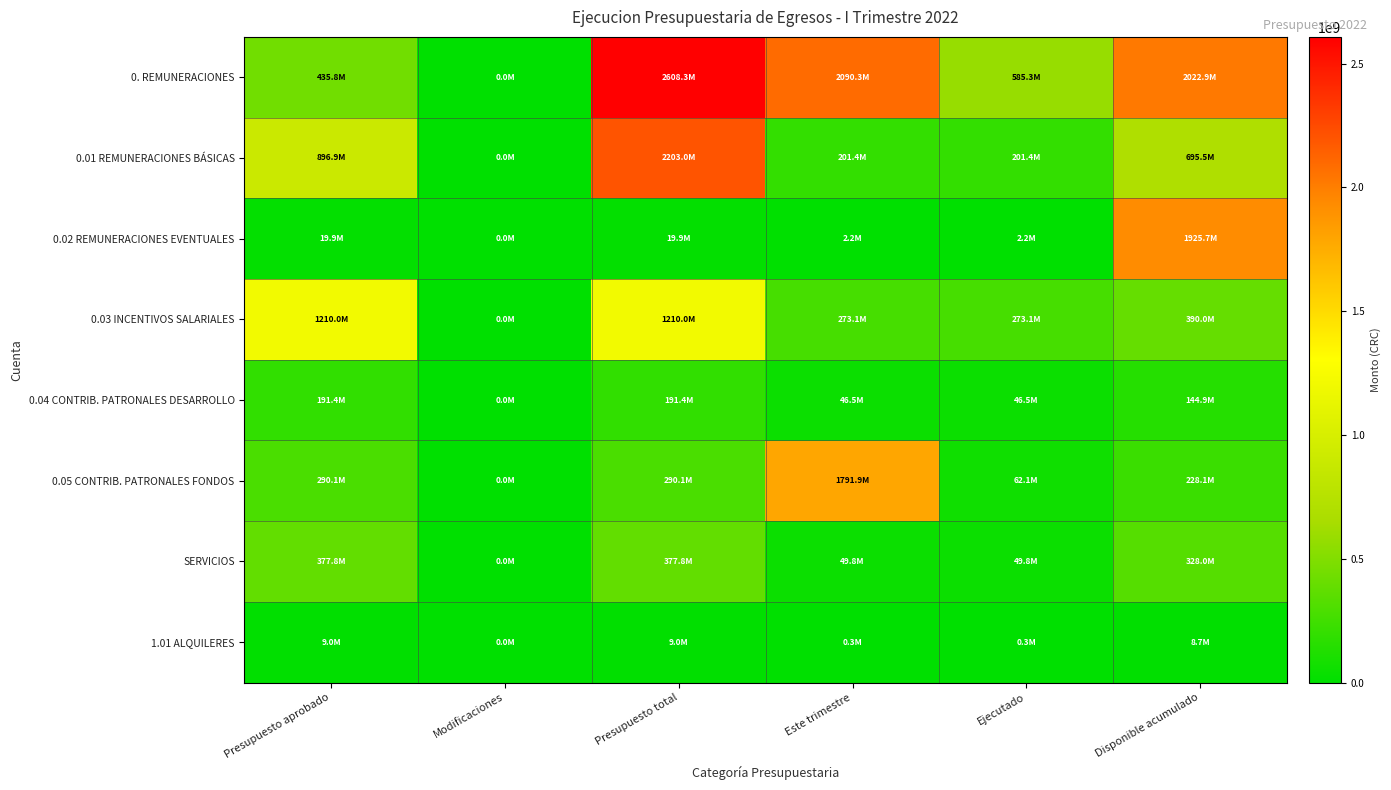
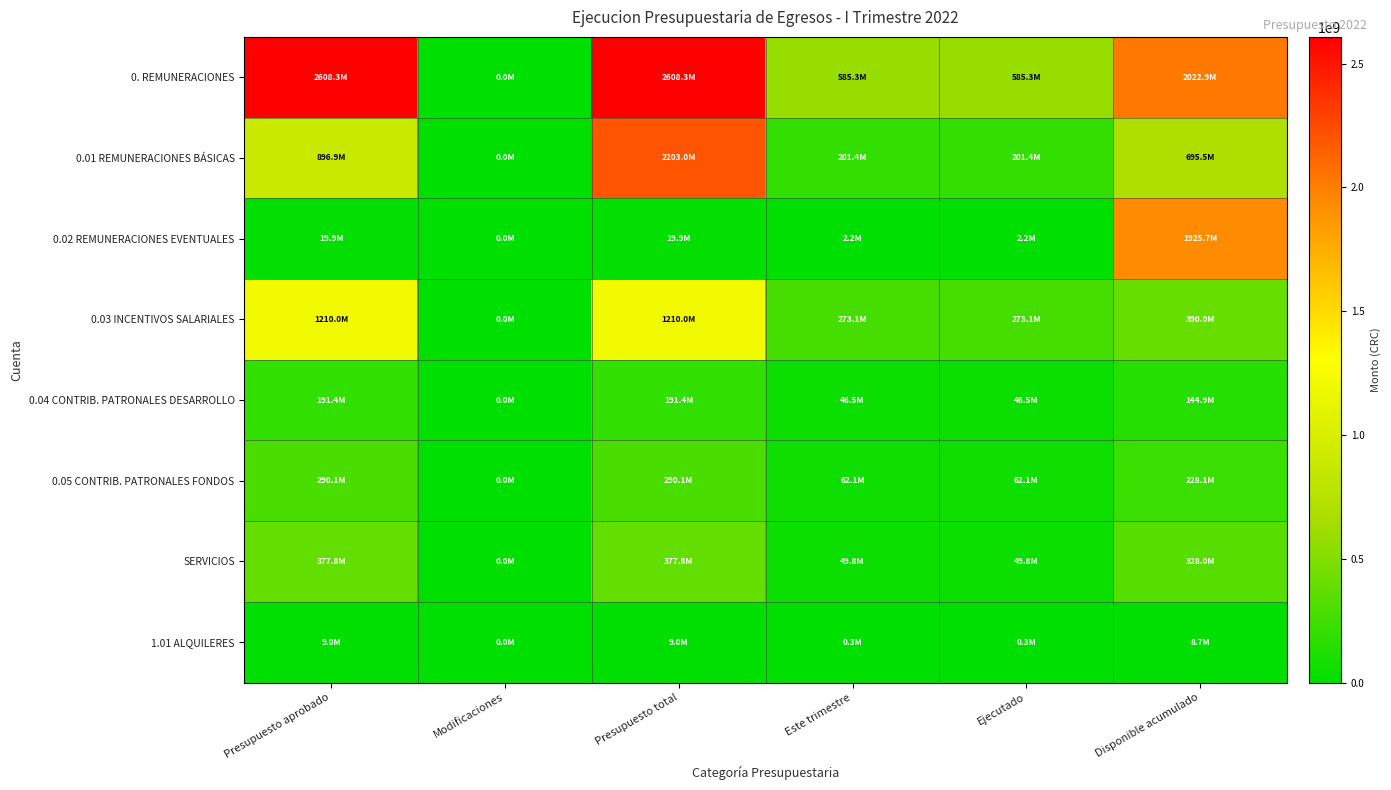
0. REMUNERACIONES, Presupuesto aprobado: 435.8M -> 2608.3M
0. REMUNERACIONES, Este trimestre: 2090.3M -> 585.3M
0.05 CONTRIB. PATRONALES FONDOS, Este trimestre: 1791.9M -> 62.1M
